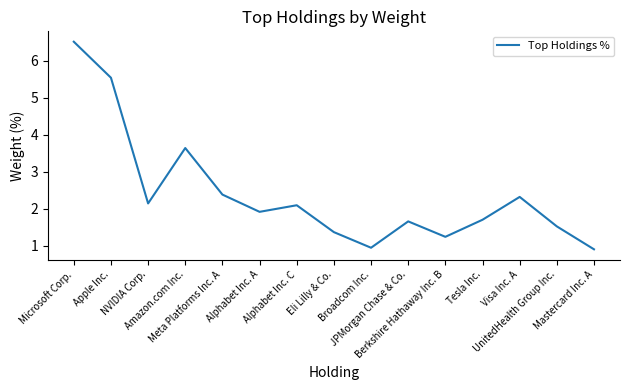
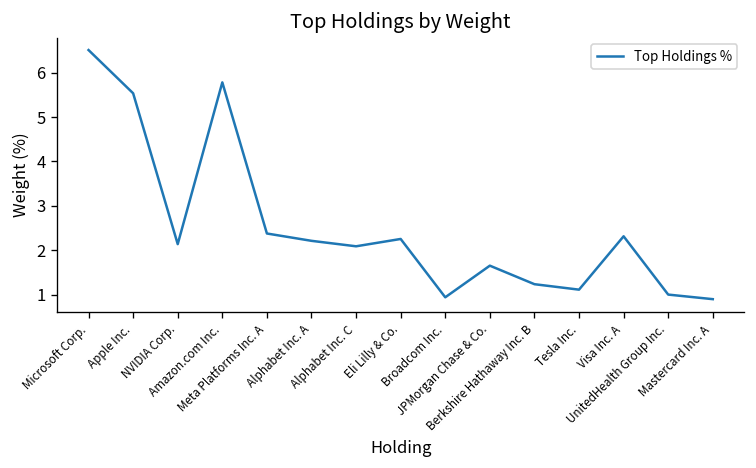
Amazon.com Inc.: 3.6 -> 5.8
Alphabet Inc. A: 1.9 -> 2.2
Eli Lilly & Co.: 1.4 -> 2.3
Tesla Inc.: 1.7 -> 1.1
UnitedHealth Group Inc.: 1.5 -> 1.0
